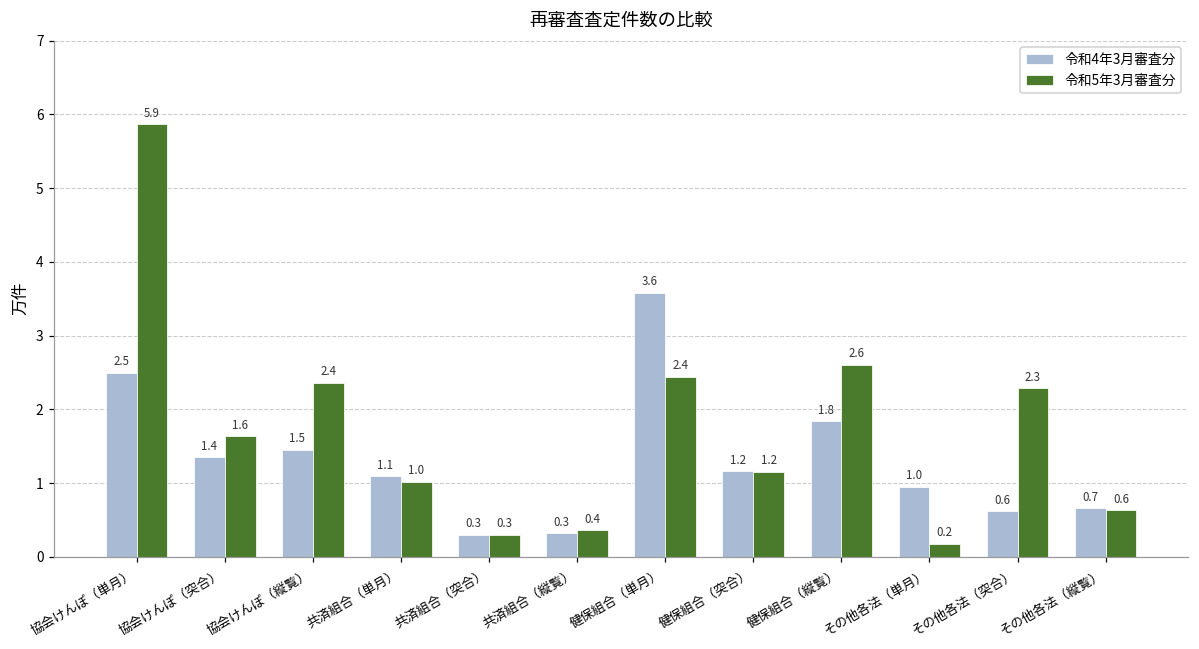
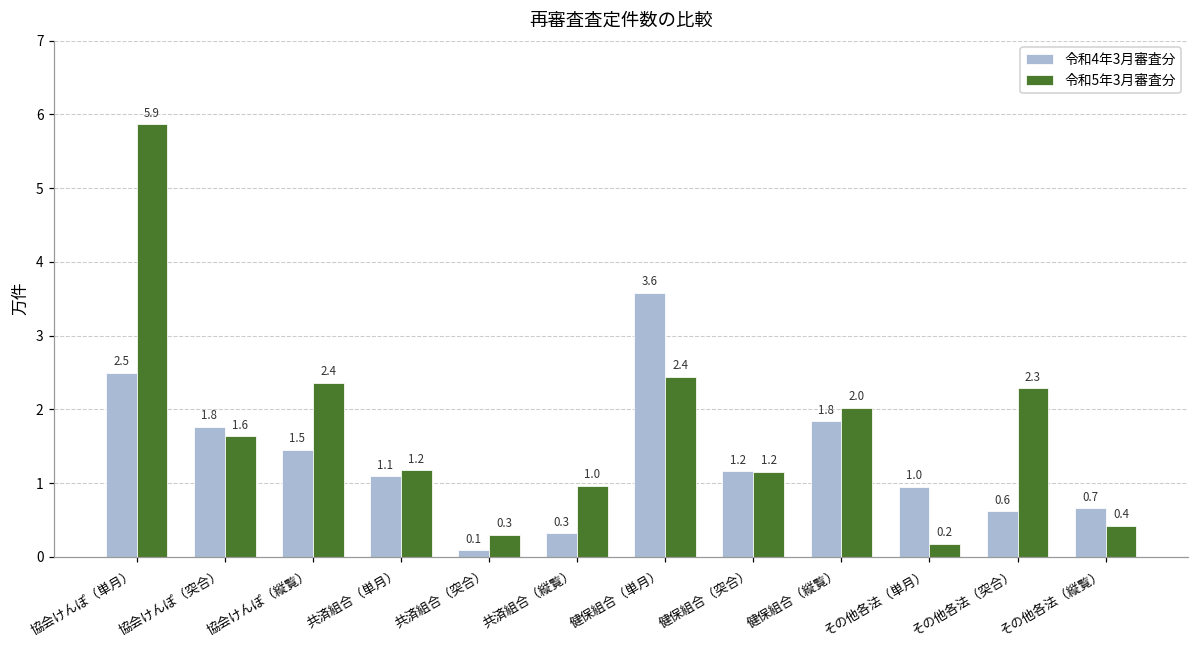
令和4年3月審査分, 協会けんぽ（突合）: 1.4 -> 1.8
令和5年3月審査分, 共済組合（単月）: 1.0 -> 1.2
令和4年3月審査分, 共済組合（突合）: 0.3 -> 0.1
令和5年3月審査分, 共済組合（縦覧）: 0.4 -> 1.0
令和5年3月審査分, 健保組合（縦覧）: 2.6 -> 2.0
令和5年3月審査分, その他各法（縦覧）: 0.6 -> 0.4
